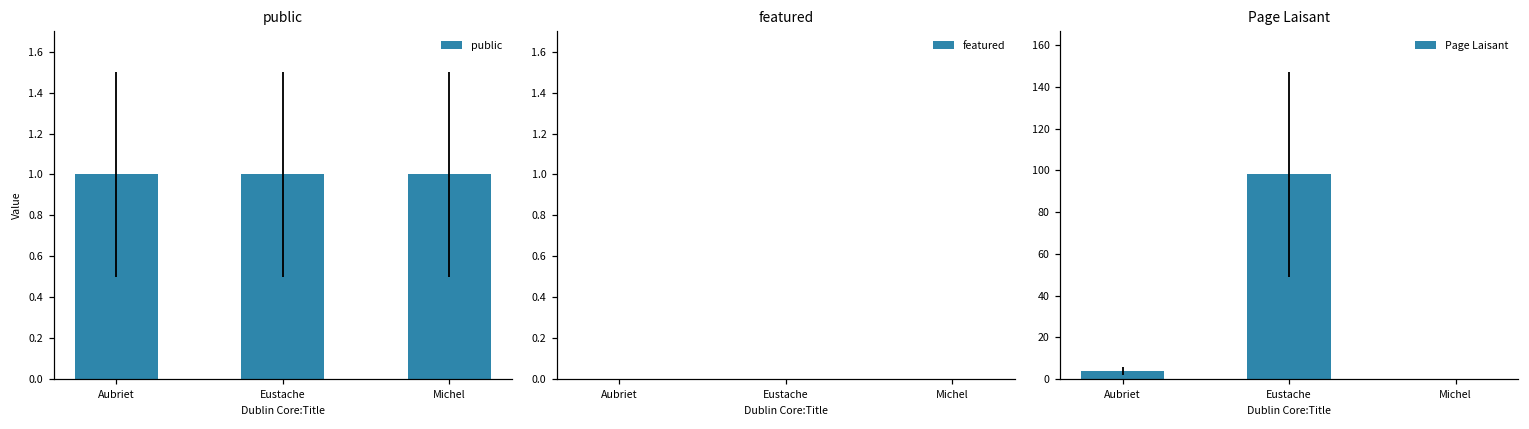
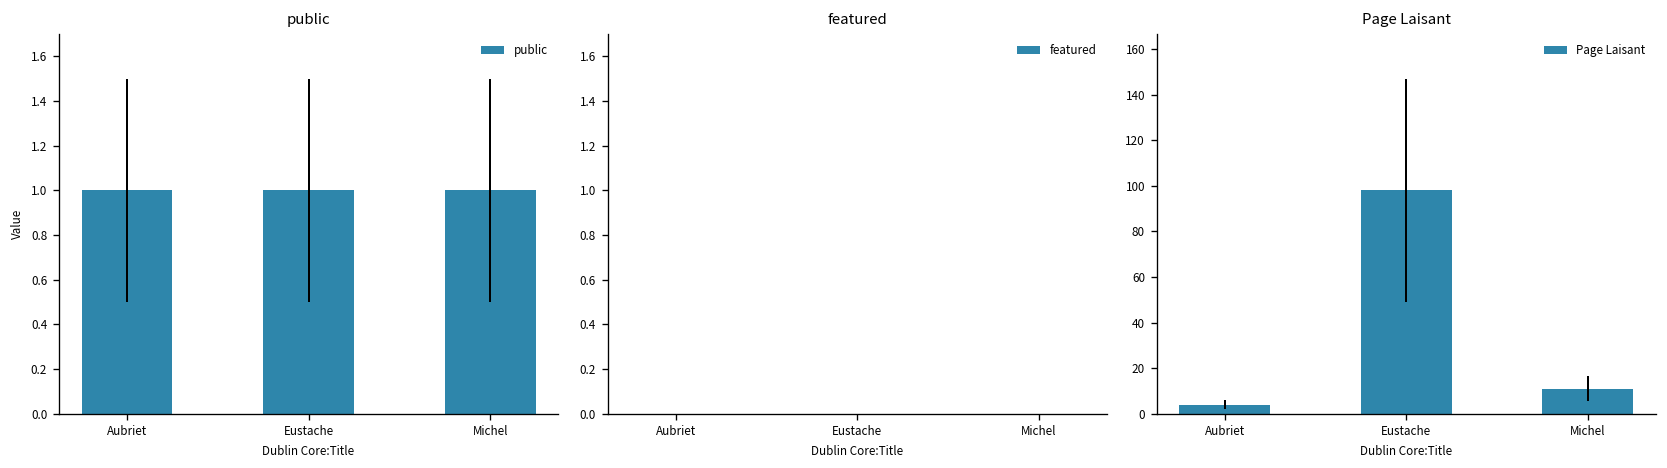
Page Laisant, Michel: 0 -> 11
